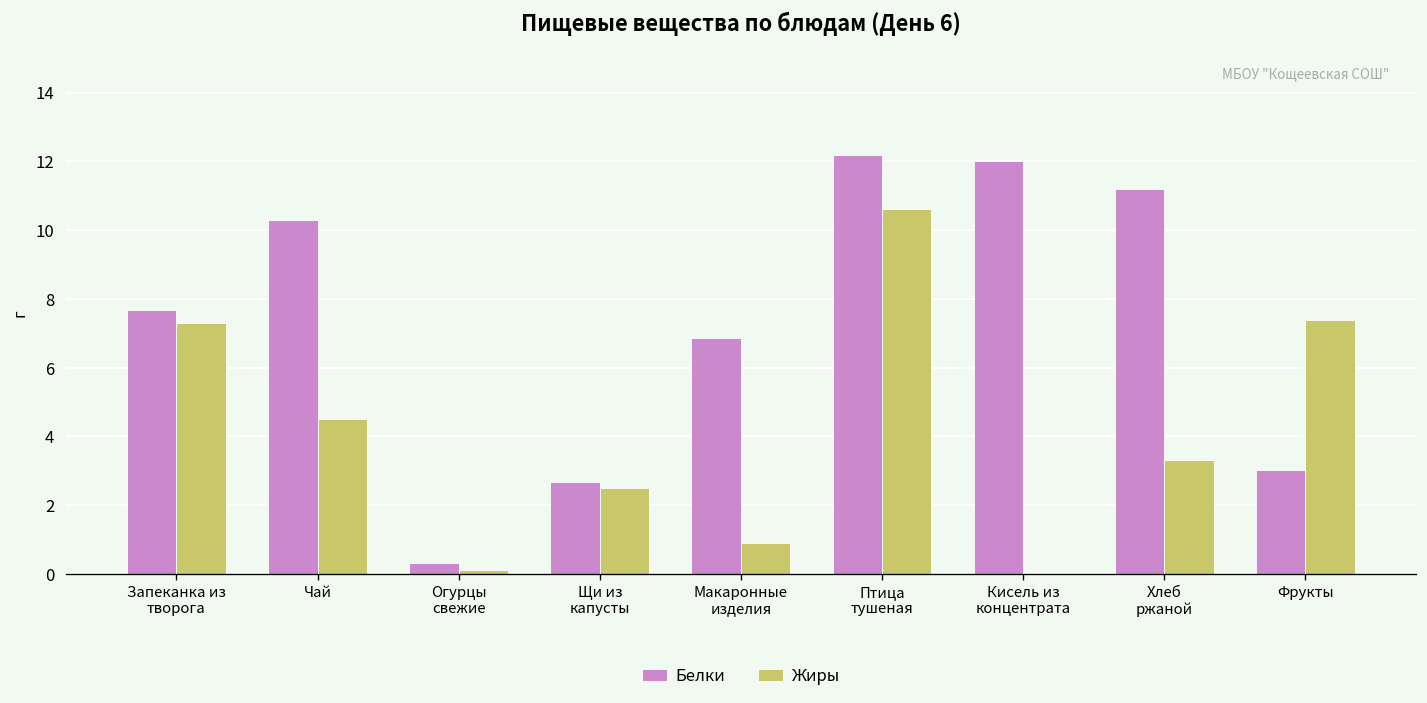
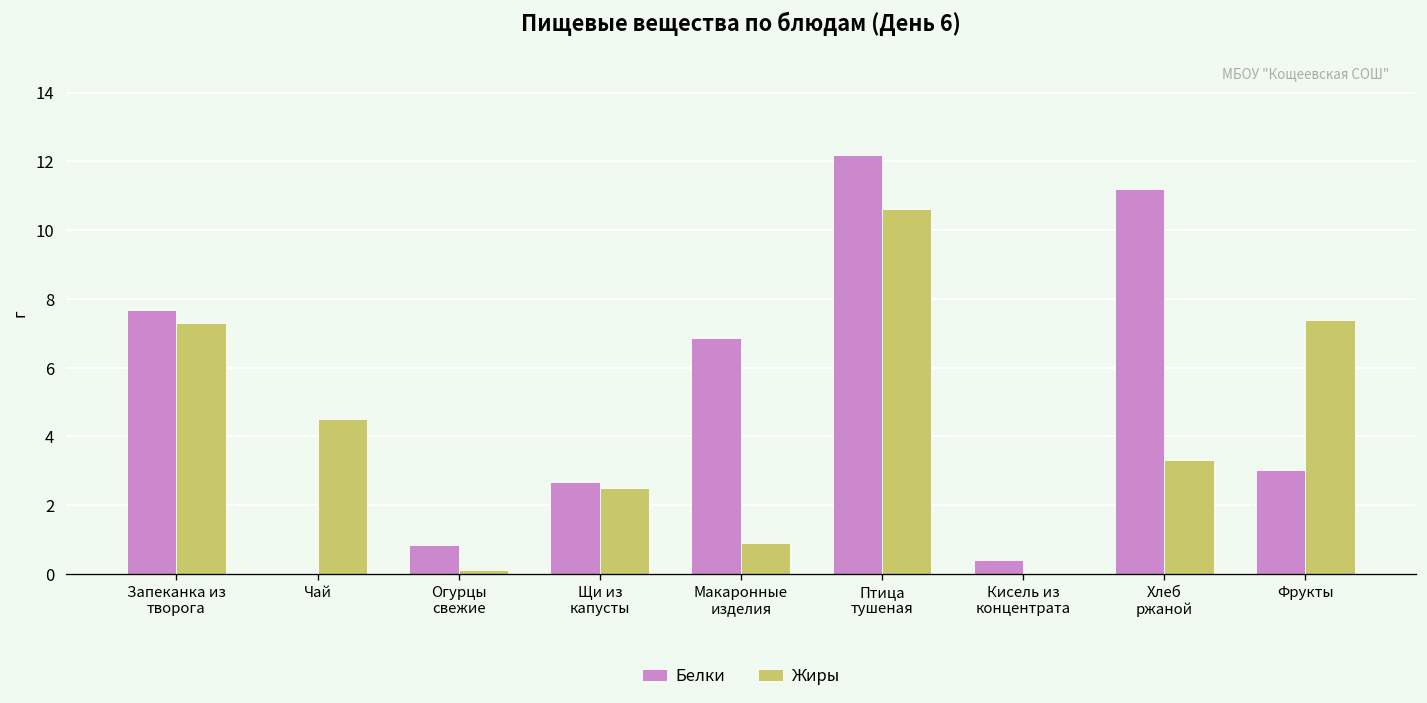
Белки, Чай: 10.3 -> 0.0
Белки, Огурцы свежие: 0.3 -> 0.8
Белки, Кисель из концентрата: 12.0 -> 0.4
